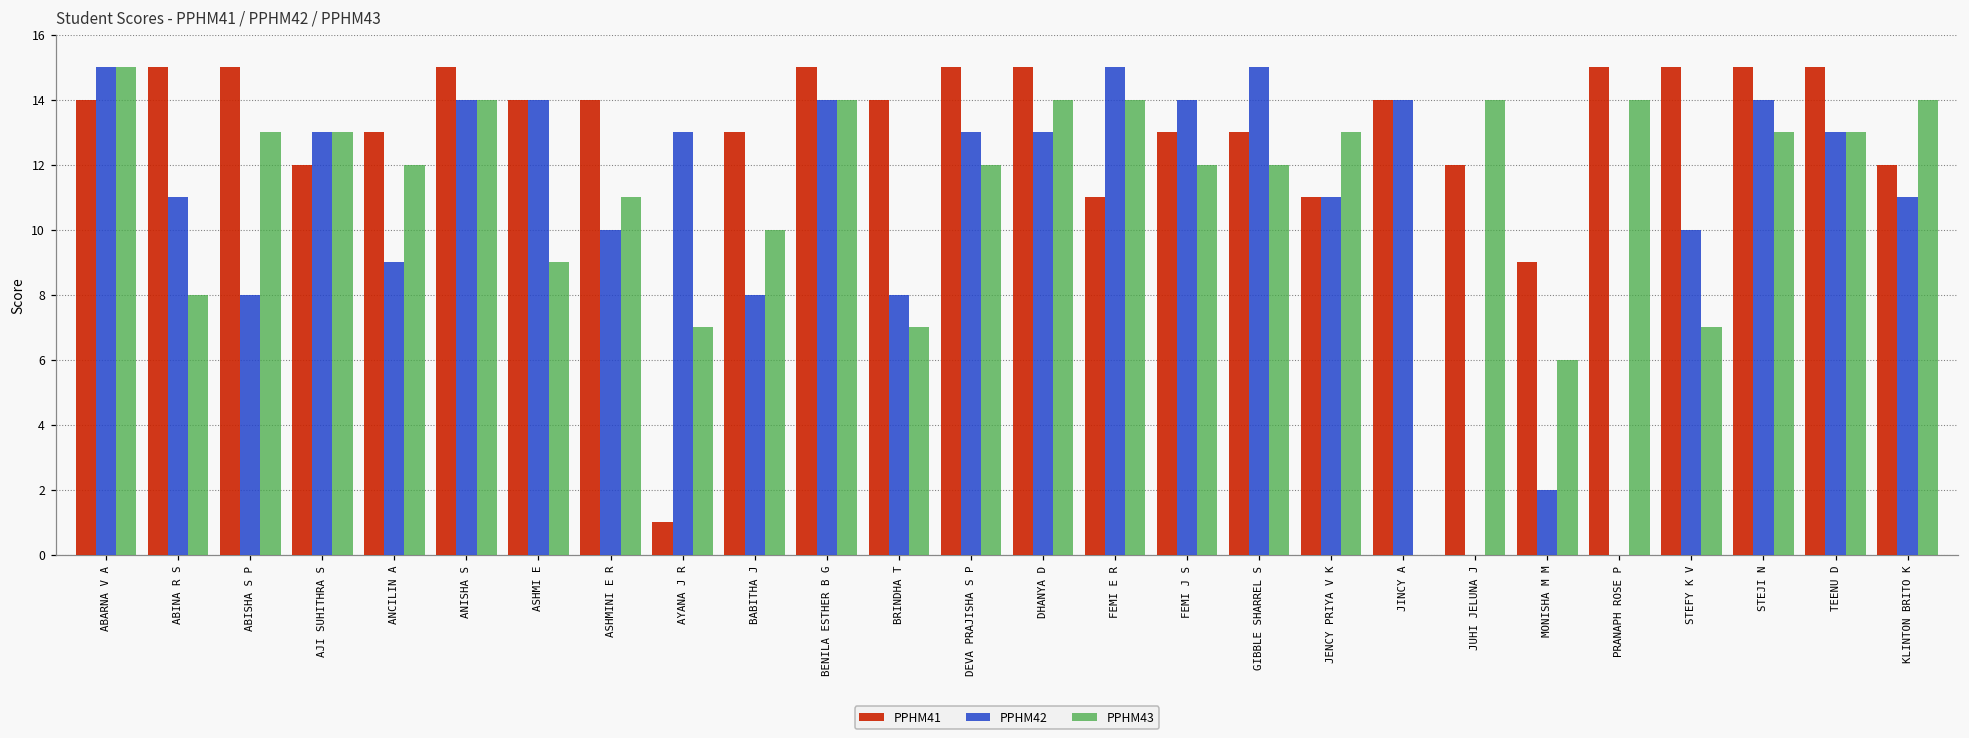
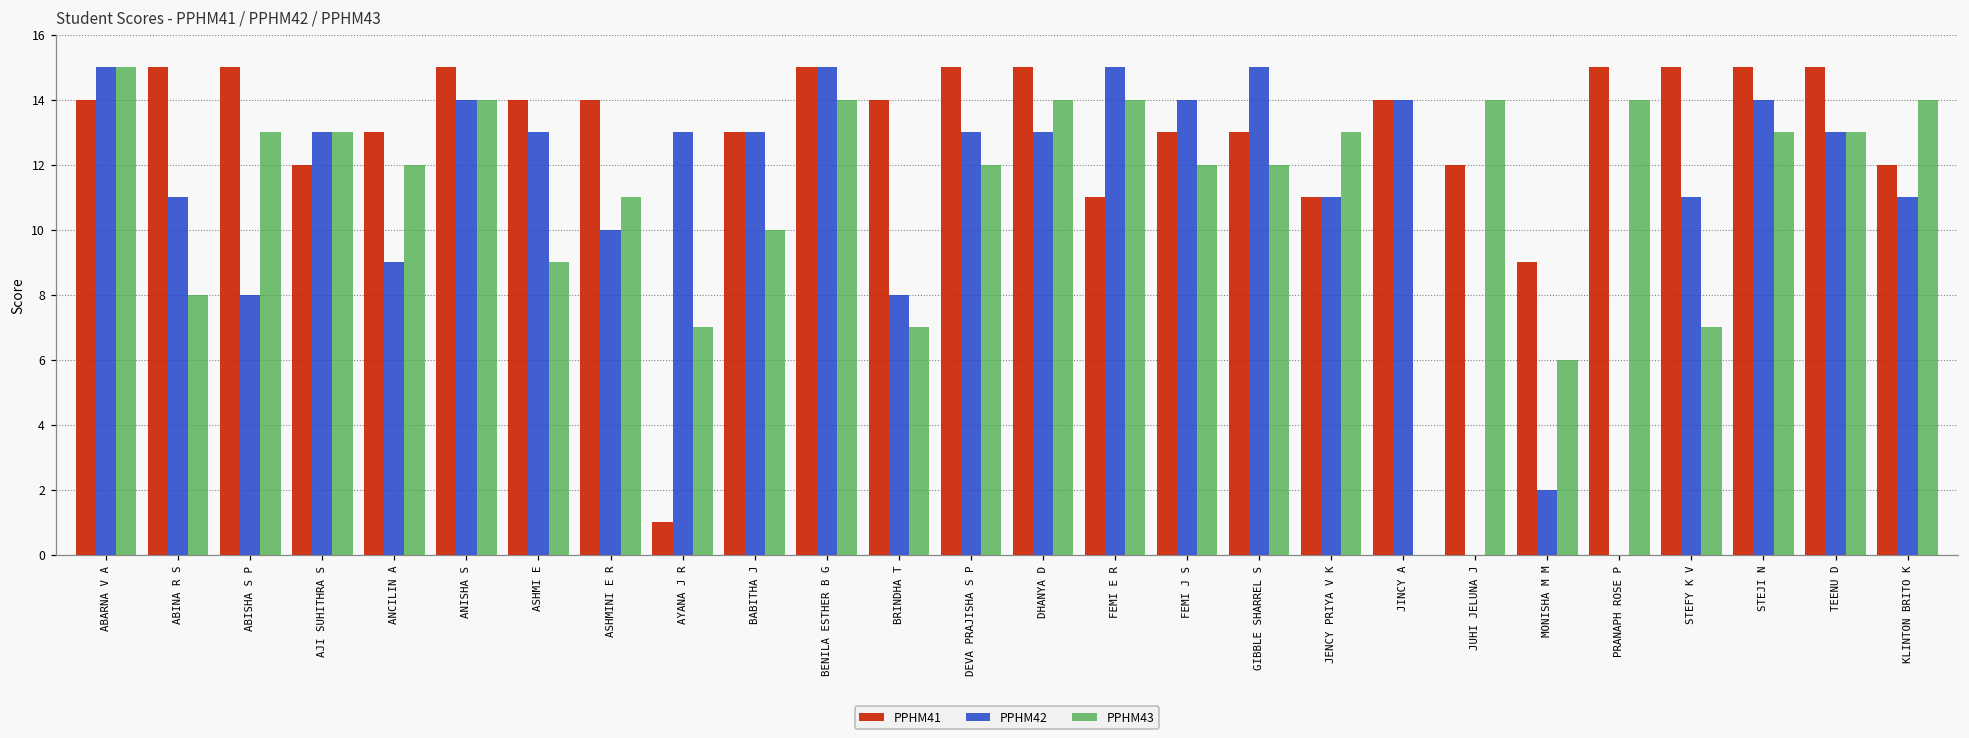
PPHM42, ASHMI E: 14 -> 13
PPHM42, BABITHA J: 8 -> 13
PPHM42, BENILA ESTHER B G: 14 -> 15
PPHM42, STEFY K V: 10 -> 11
